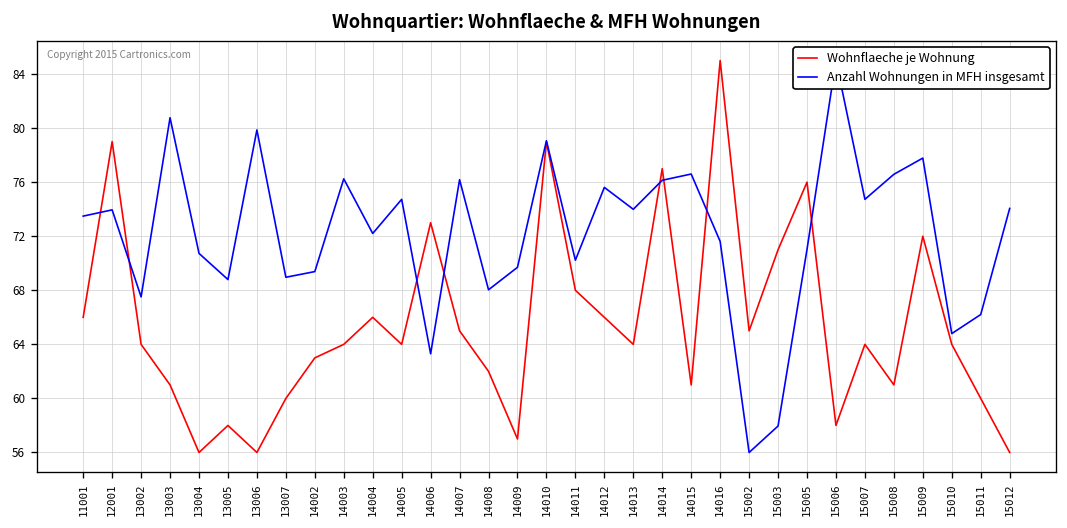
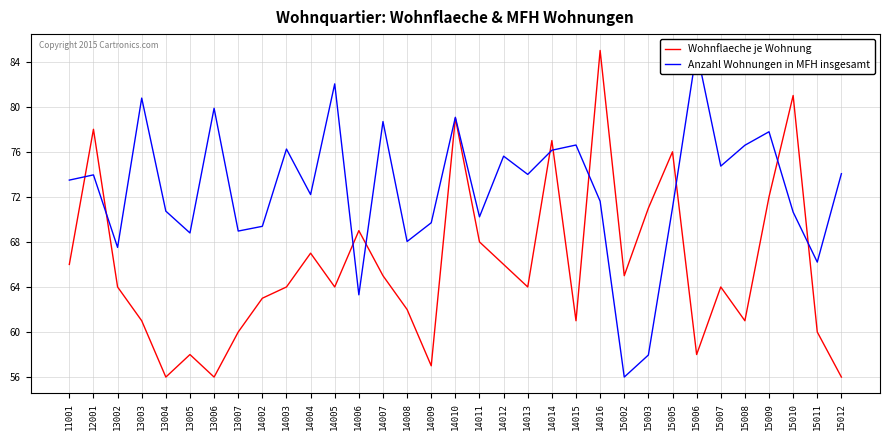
Wohnflaeche je Wohnung, 12001: 79 -> 78
Wohnflaeche je Wohnung, 14004: 66 -> 67
Anzahl Wohnungen in MFH insgesamt, 14005: 74.7 -> 82.0
Wohnflaeche je Wohnung, 14006: 73 -> 69
Anzahl Wohnungen in MFH insgesamt, 14007: 76.2 -> 78.7
Wohnflaeche je Wohnung, 15010: 64 -> 81
Anzahl Wohnungen in MFH insgesamt, 15010: 64.8 -> 70.6
